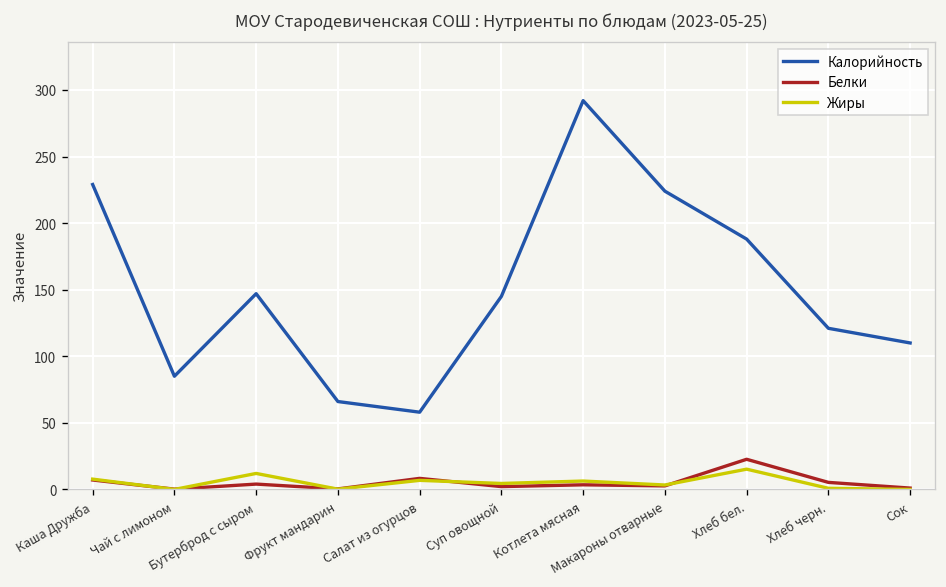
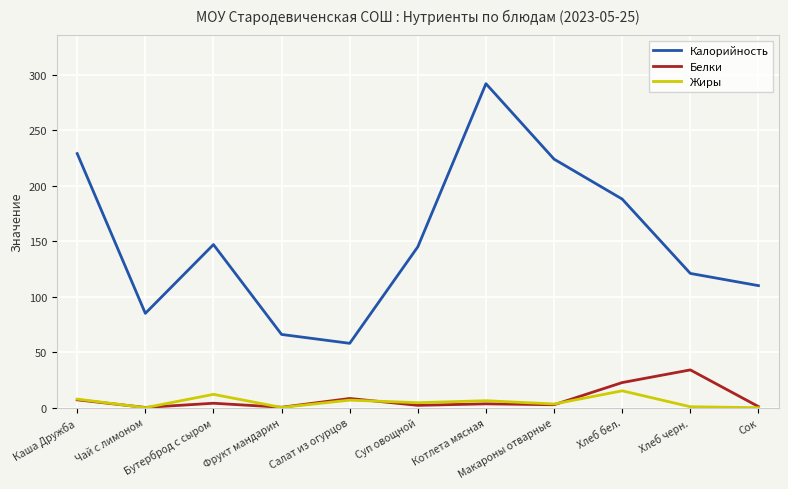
Белки, Хлеб черн.: 5 -> 34
